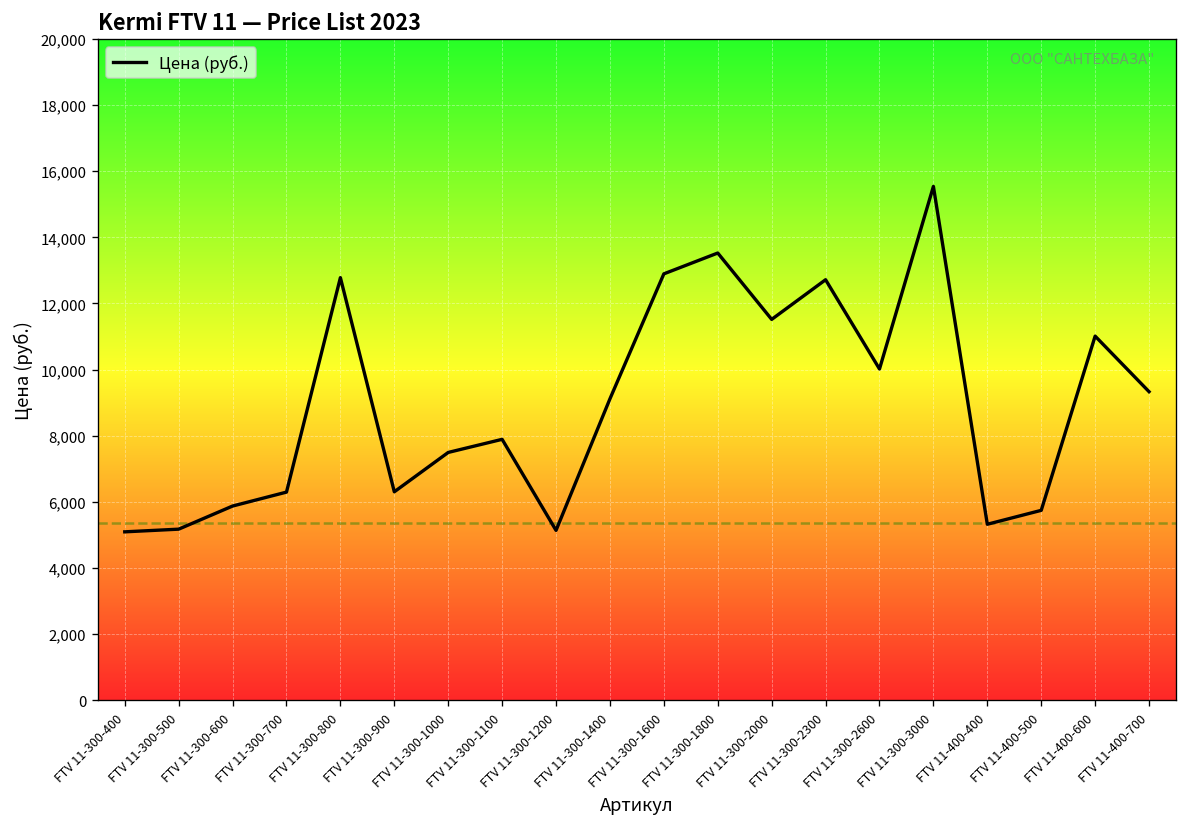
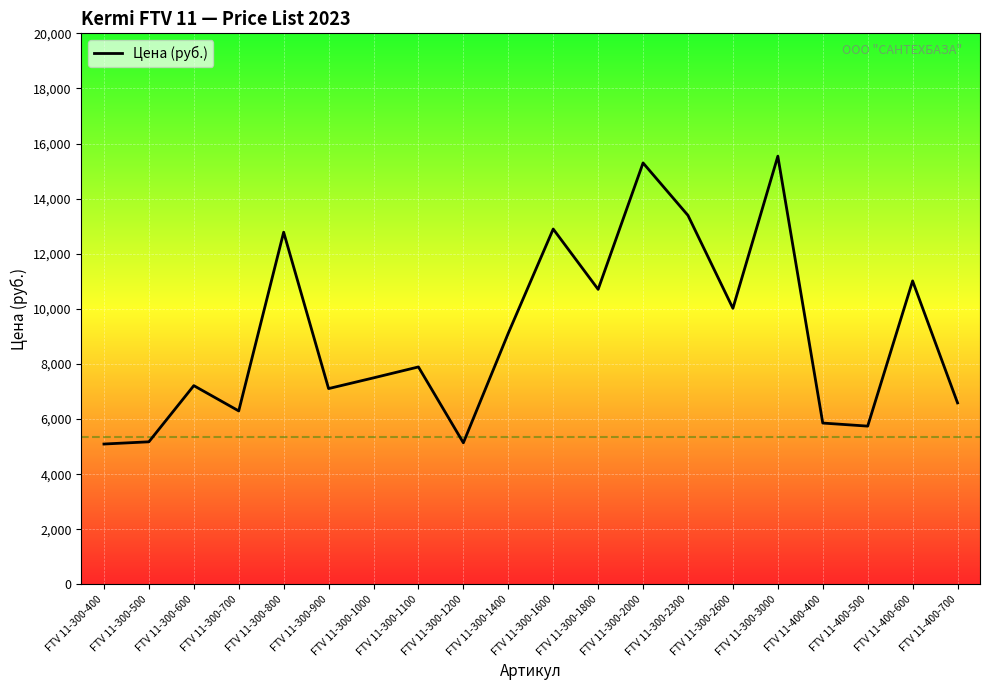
FTV 11-300-600: 5,900 -> 7,200
FTV 11-300-900: 6,300 -> 7,100
FTV 11-300-1800: 13,500 -> 10,700
FTV 11-300-2000: 11,500 -> 15,300
FTV 11-300-2300: 12,700 -> 13,400
FTV 11-400-400: 5,300 -> 5,900
FTV 11-400-700: 9,300 -> 6,600
